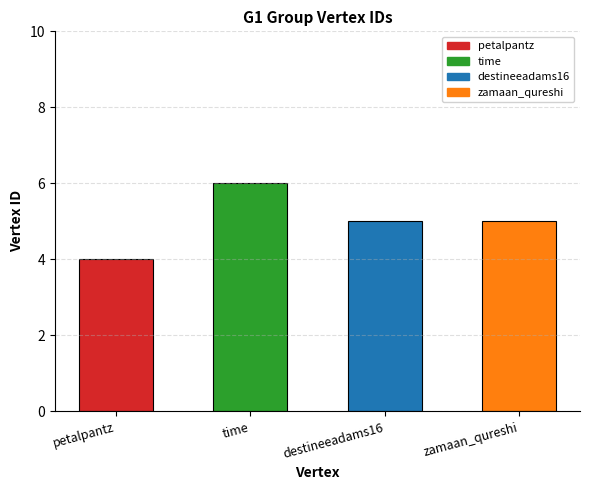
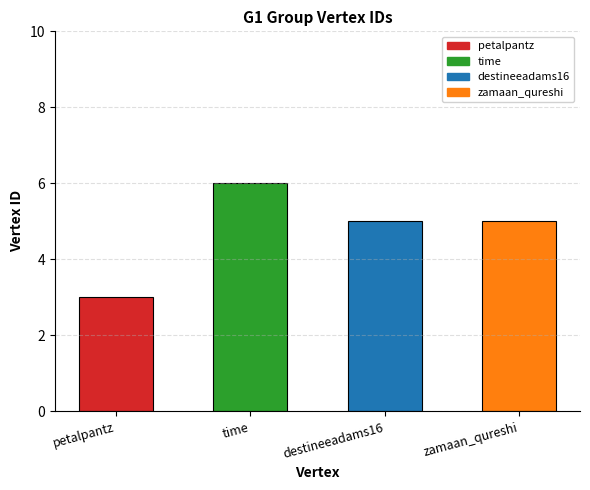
petalpantz: 4 -> 3
